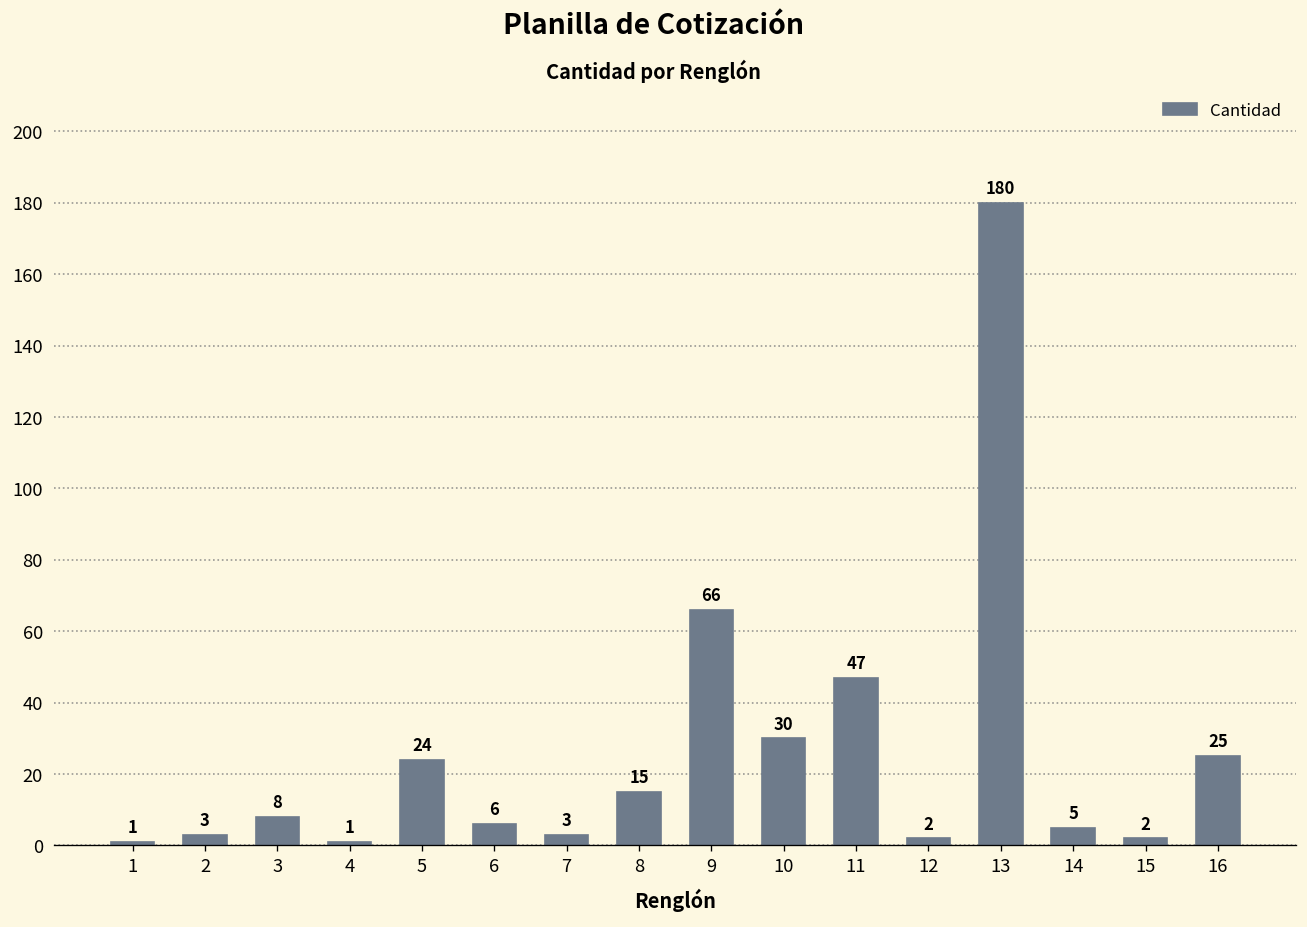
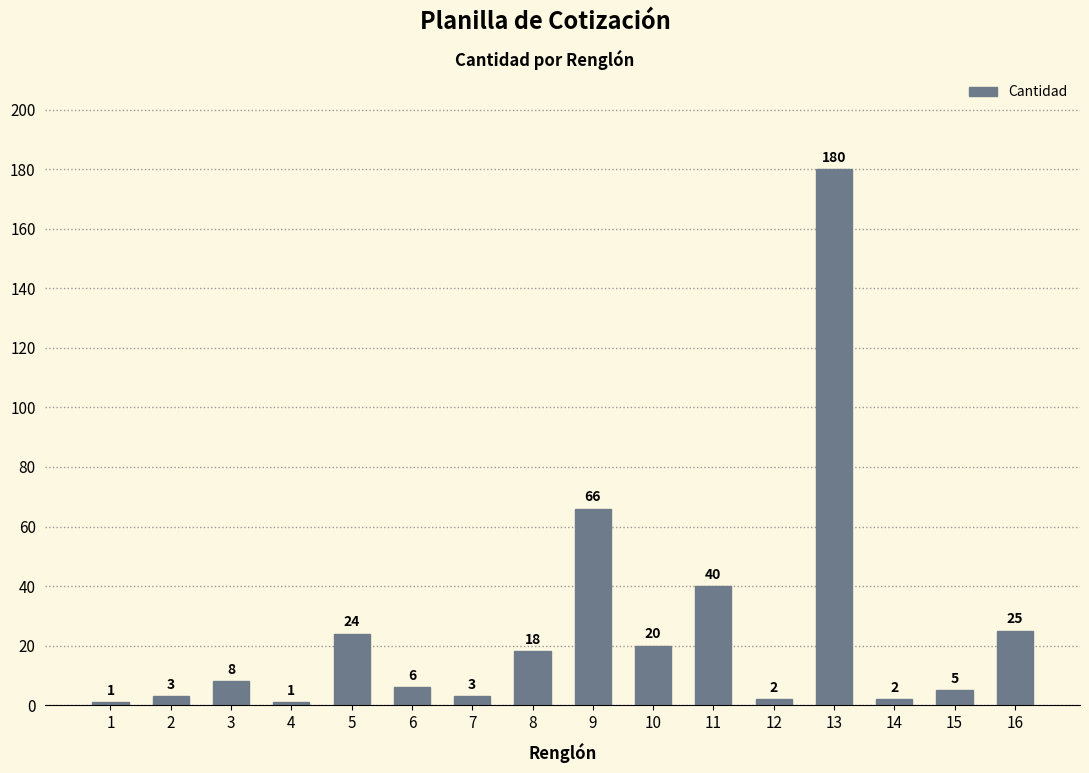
8: 15 -> 18
10: 30 -> 20
11: 47 -> 40
14: 5 -> 2
15: 2 -> 5
